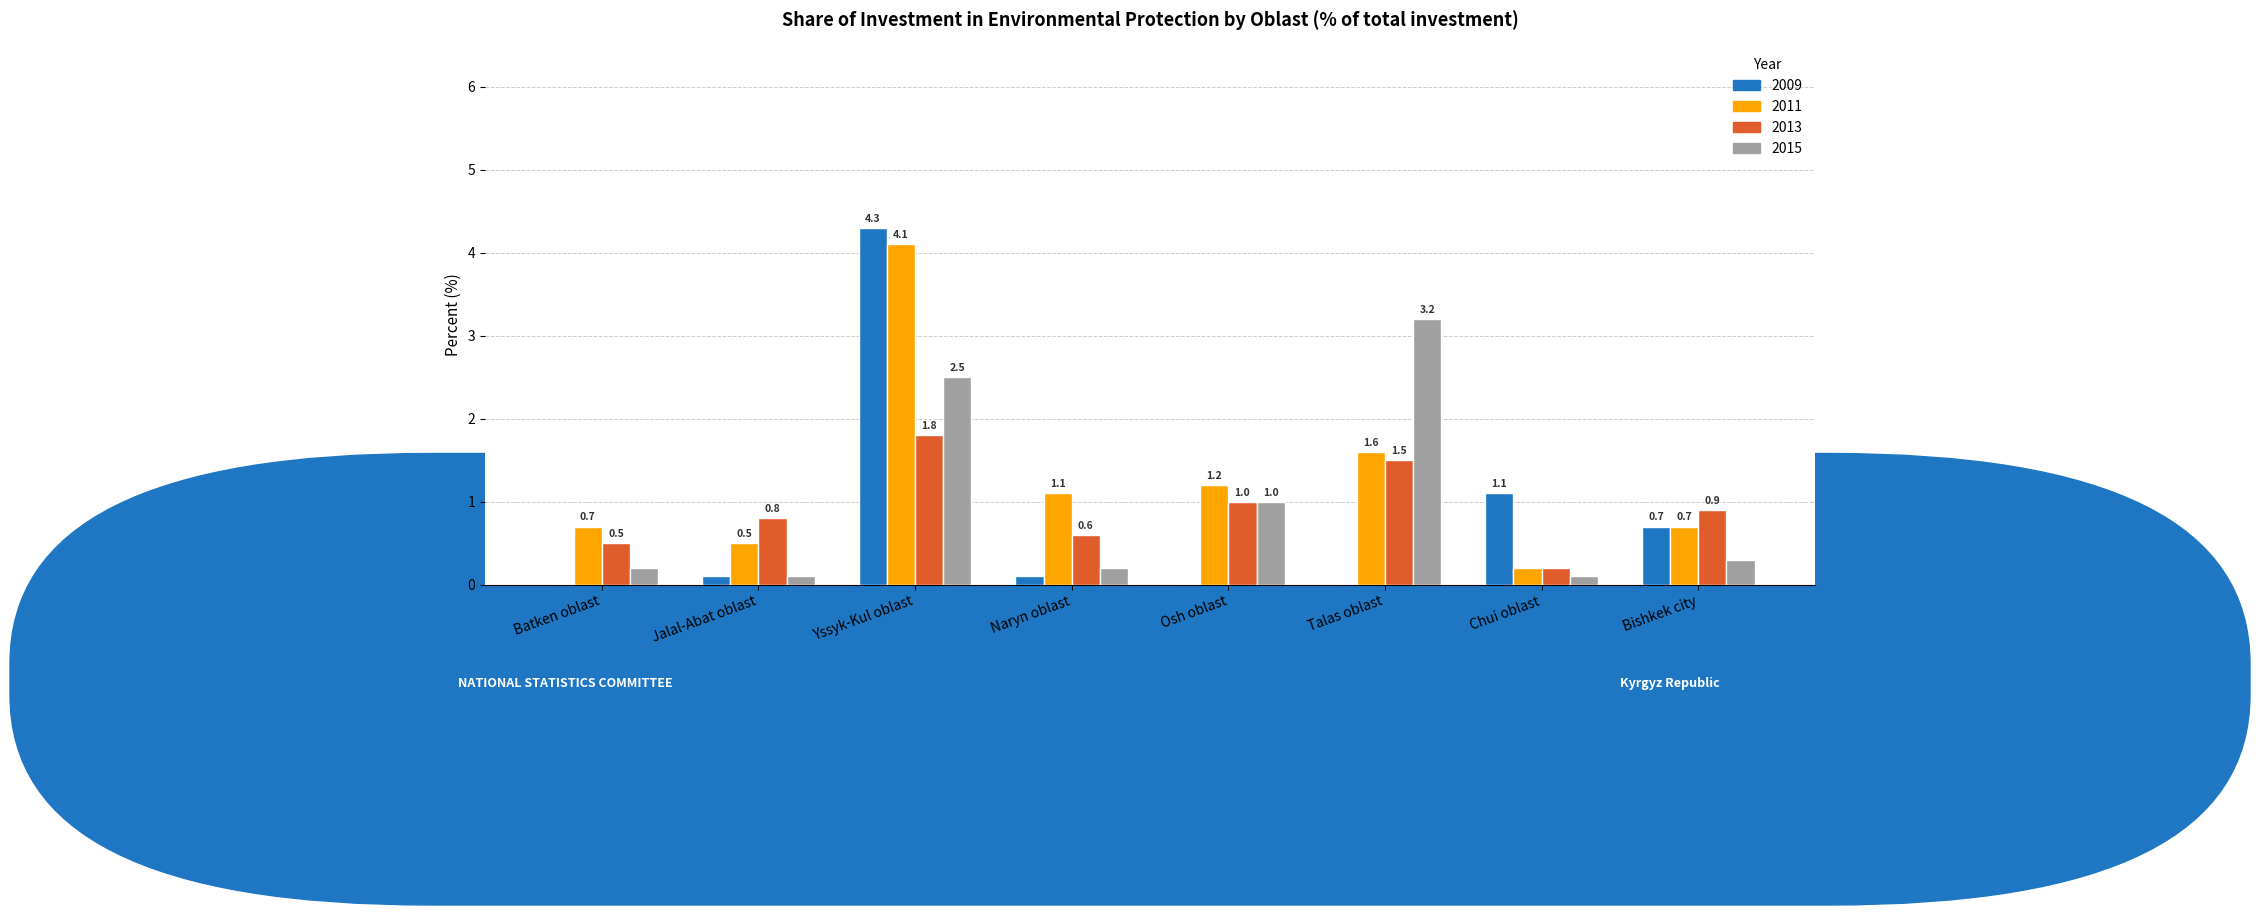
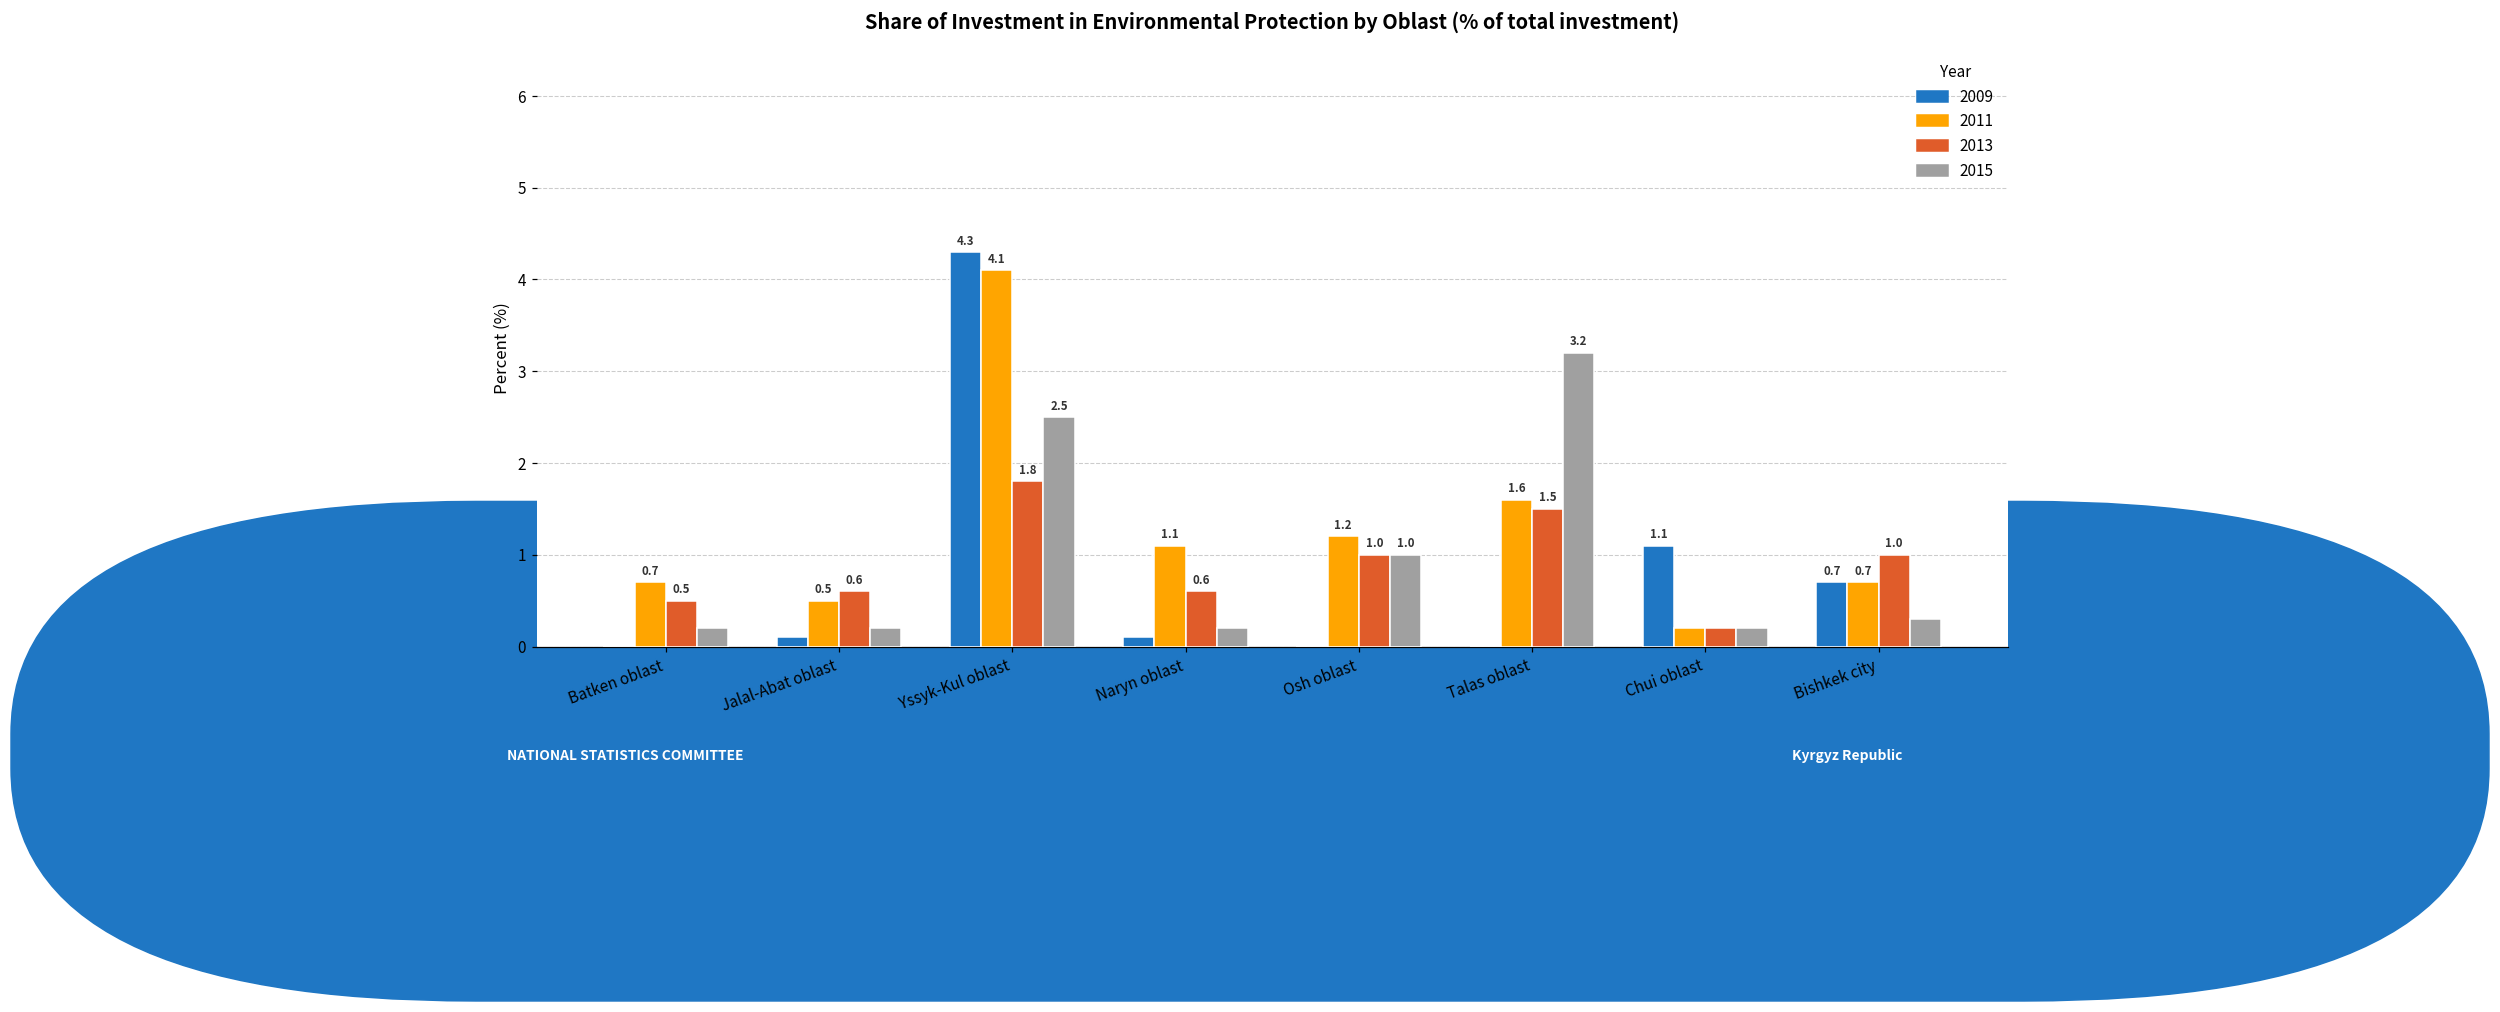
2013, Jalal-Abat oblast: 0.8 -> 0.6
2015, Jalal-Abat oblast: 0.1 -> 0.2
2015, Chui oblast: 0.1 -> 0.2
2013, Bishkek city: 0.9 -> 1.0
